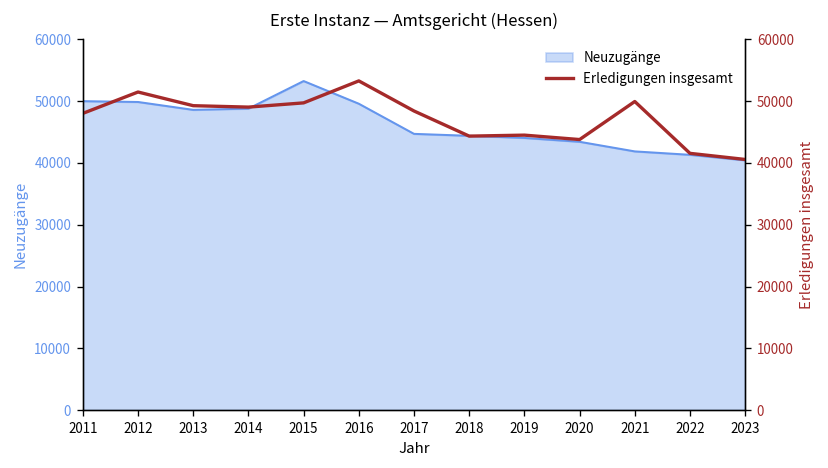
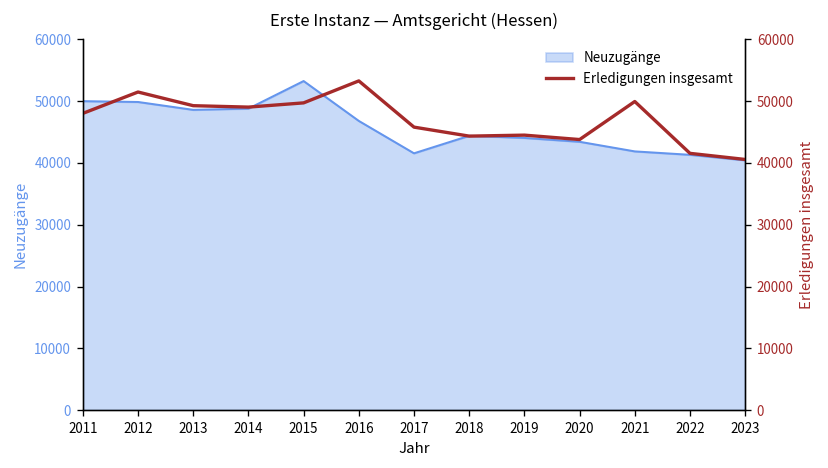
Neuzugänge, 2016: 50000 -> 47000
Neuzugänge, 2017: 45000 -> 42000
Erledigungen insgesamt, 2017: 48000 -> 46000
